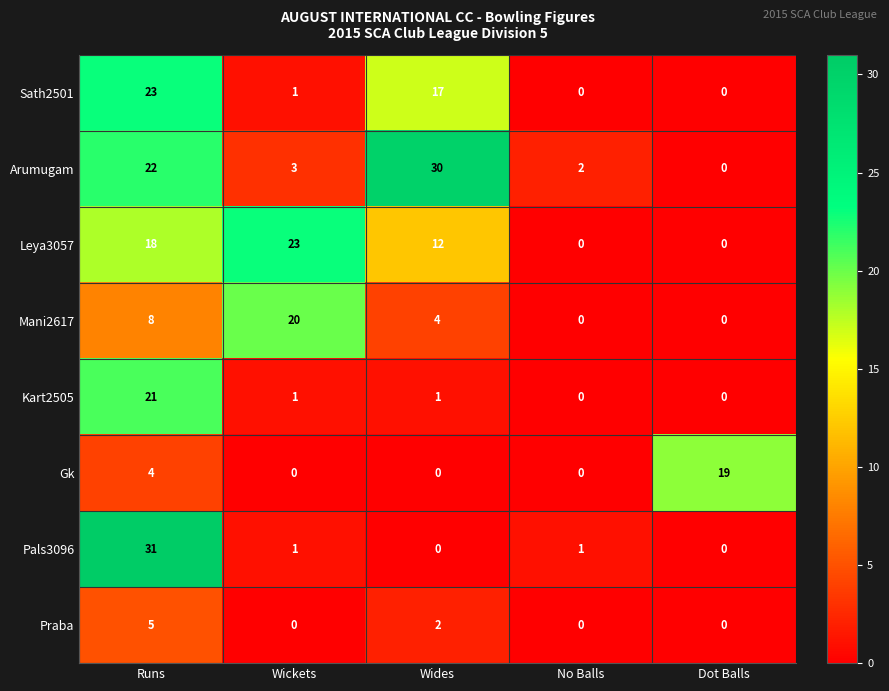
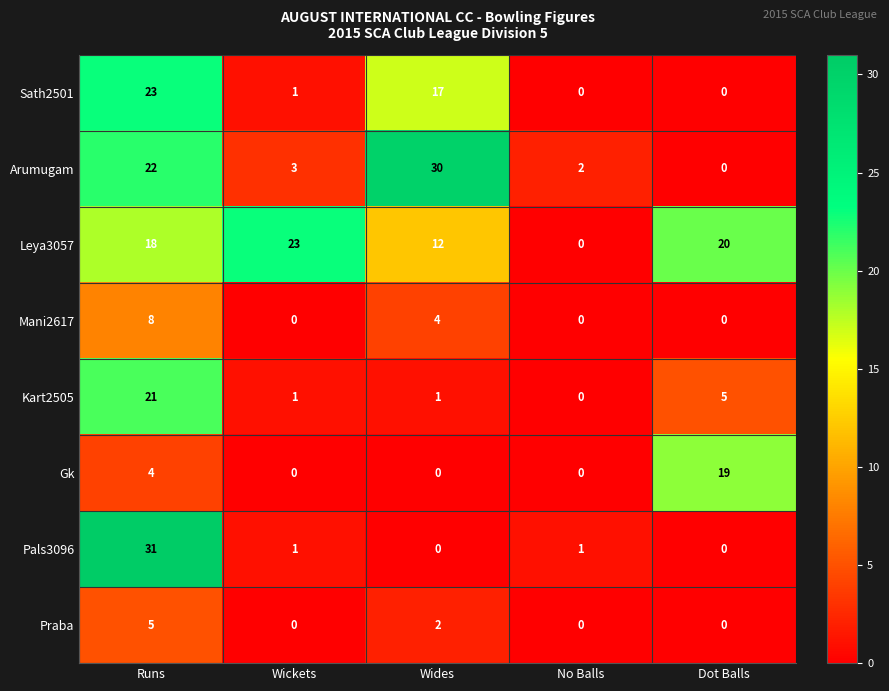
Leya3057, Dot Balls: 0 -> 20
Mani2617, Wickets: 20 -> 0
Kart2505, Dot Balls: 0 -> 5
